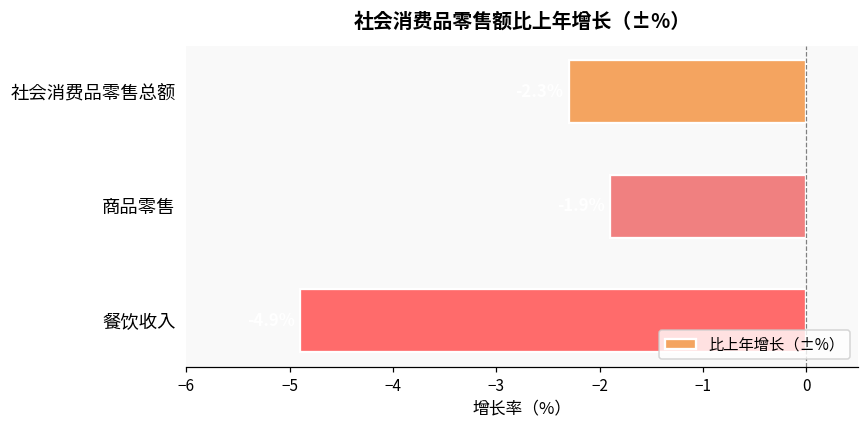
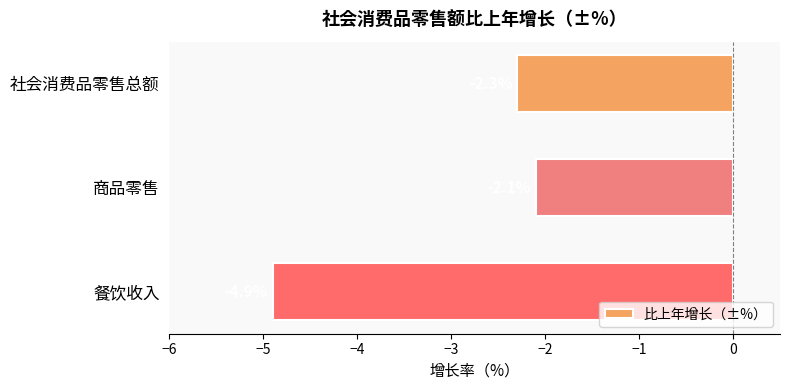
商品零售: -1.9 -> -2.1
